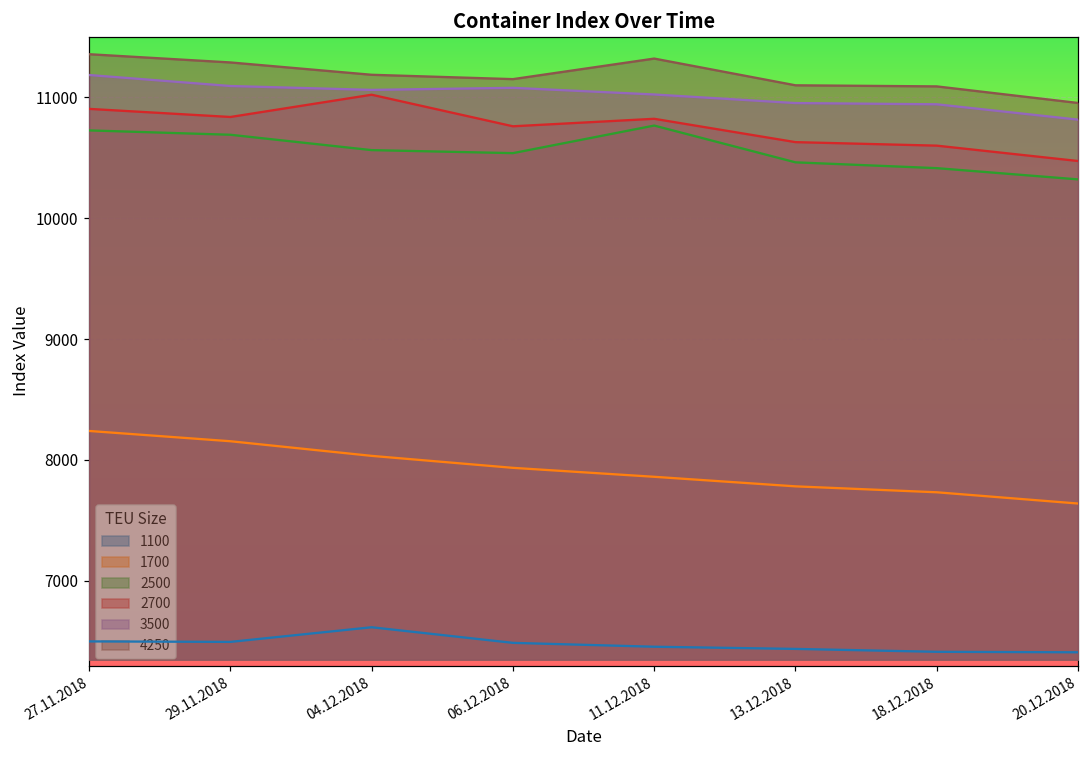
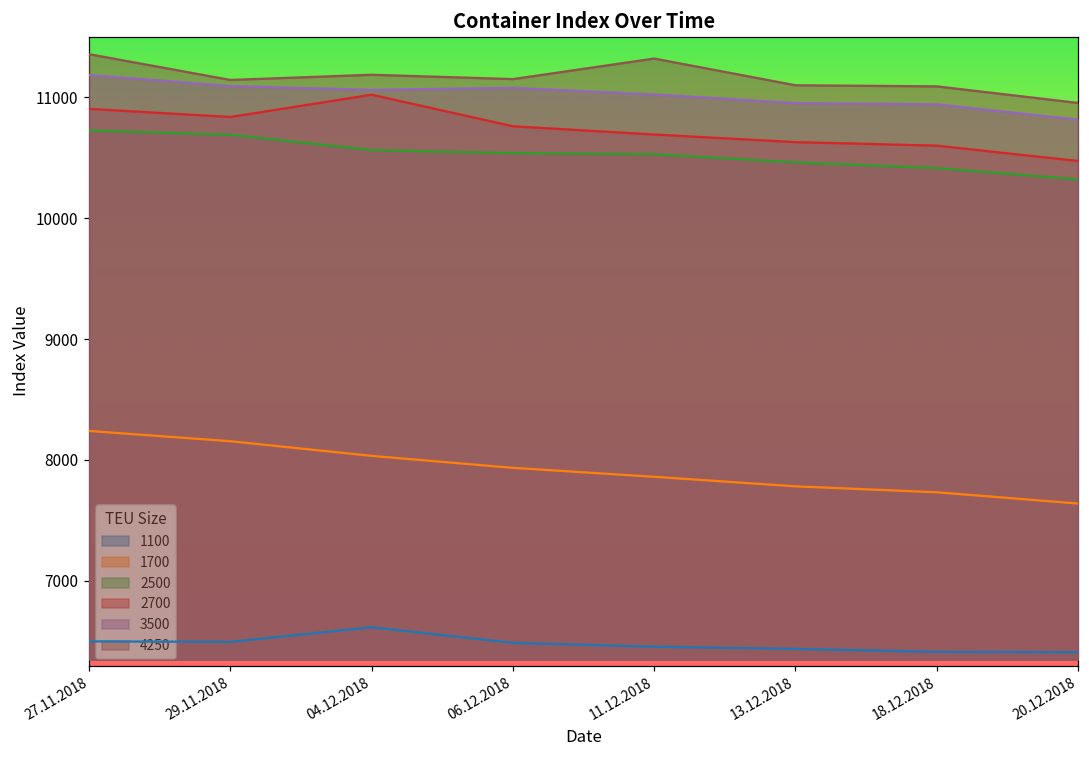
4250, 29.11.2018: 11290 -> 11140
2500, 11.12.2018: 10770 -> 10530
2700, 11.12.2018: 10820 -> 10690
